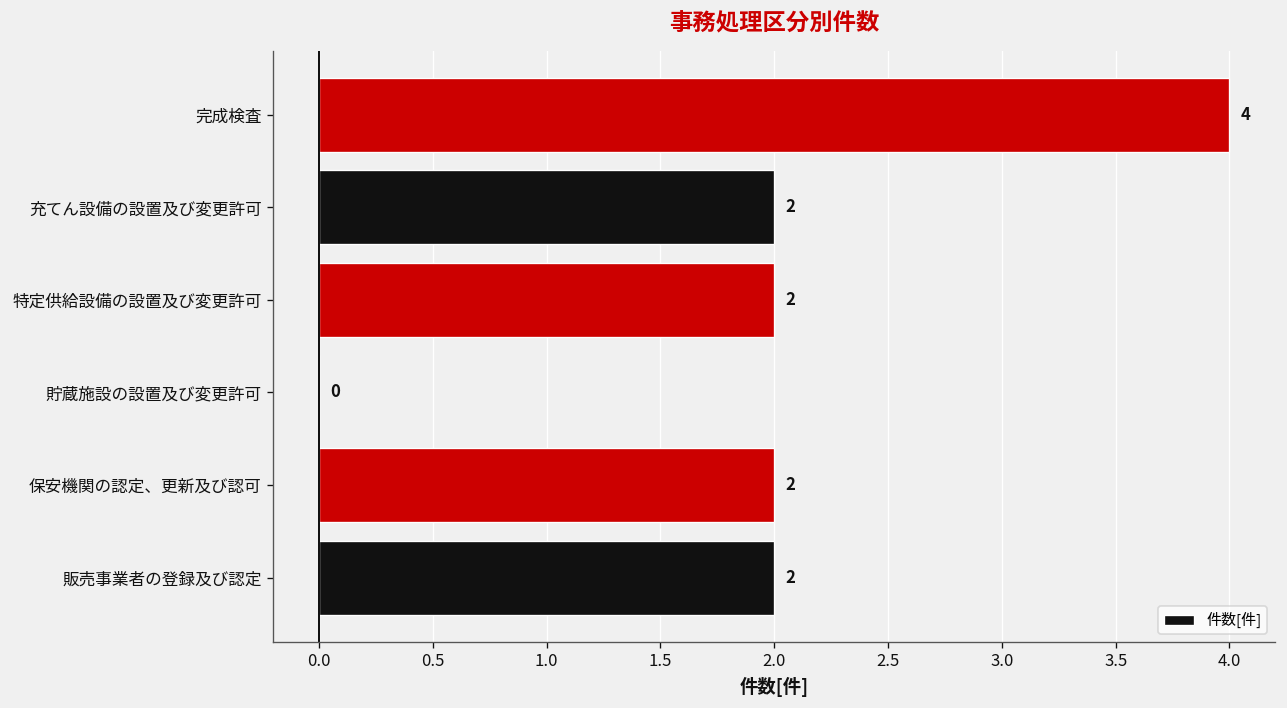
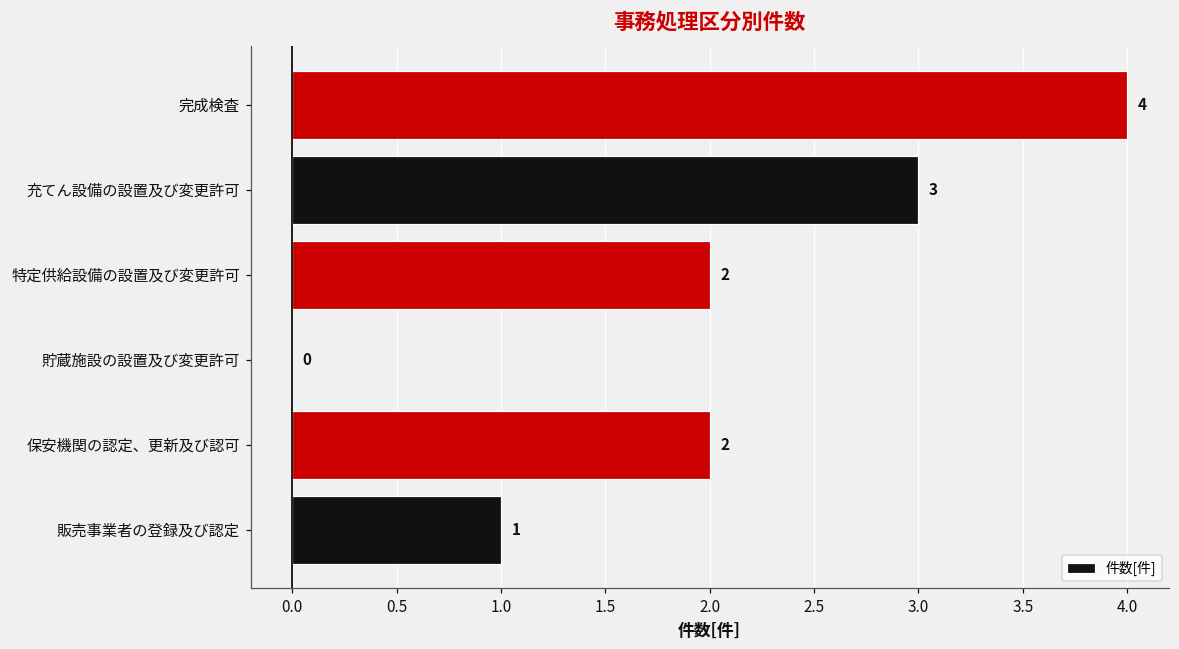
充てん設備の設置及び変更許可: 2 -> 3
販売事業者の登録及び認定: 2 -> 1
